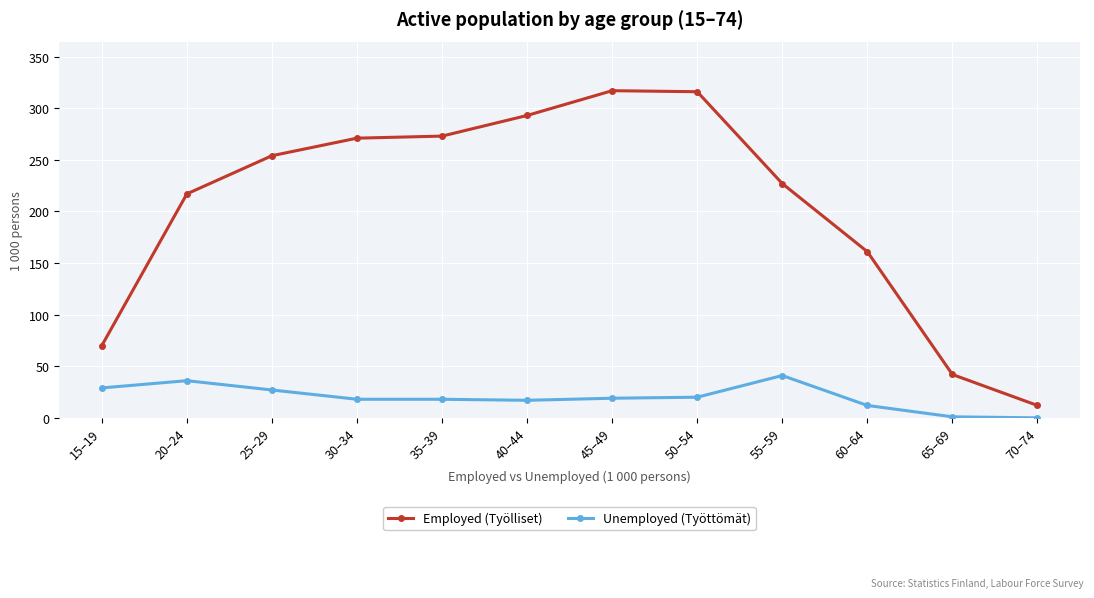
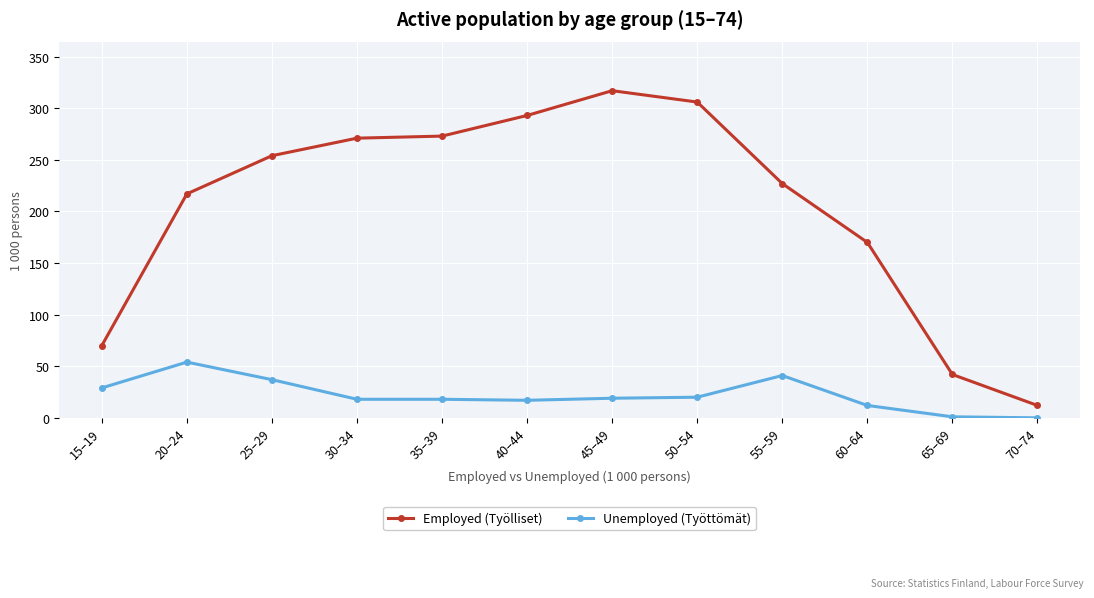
Unemployed (Työttömät), 20–24: 36 -> 54
Unemployed (Työttömät), 25–29: 27 -> 37
Employed (Työlliset), 50–54: 316 -> 306
Employed (Työlliset), 60–64: 161 -> 170
